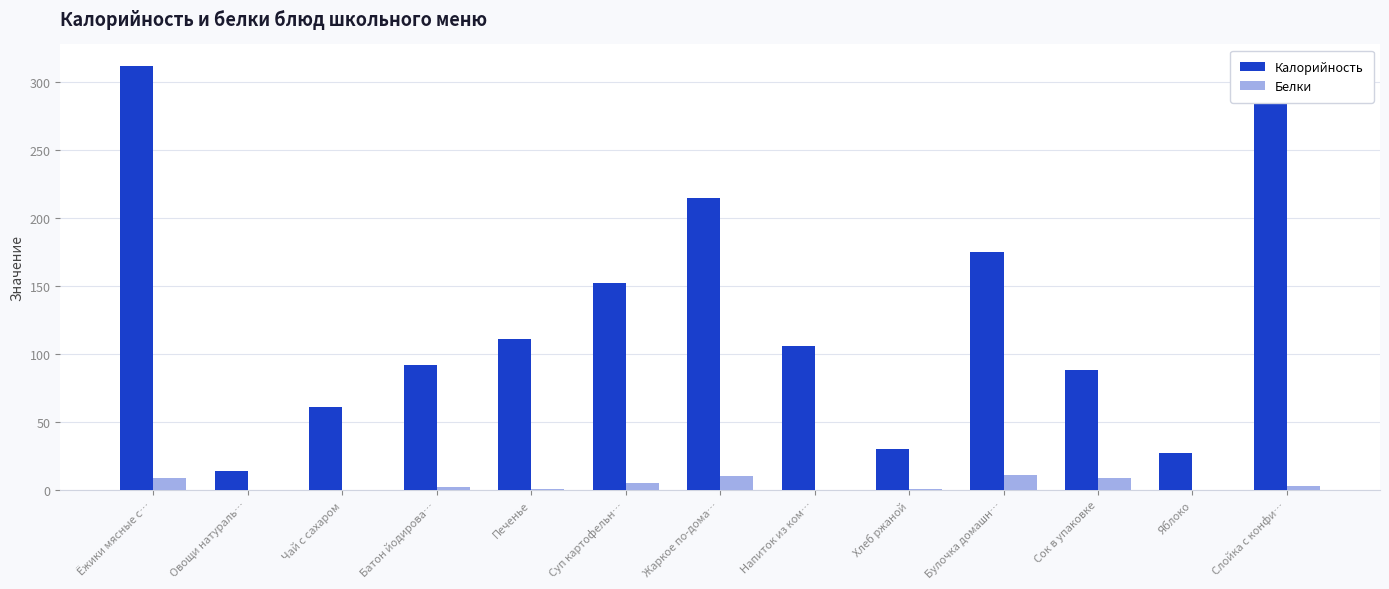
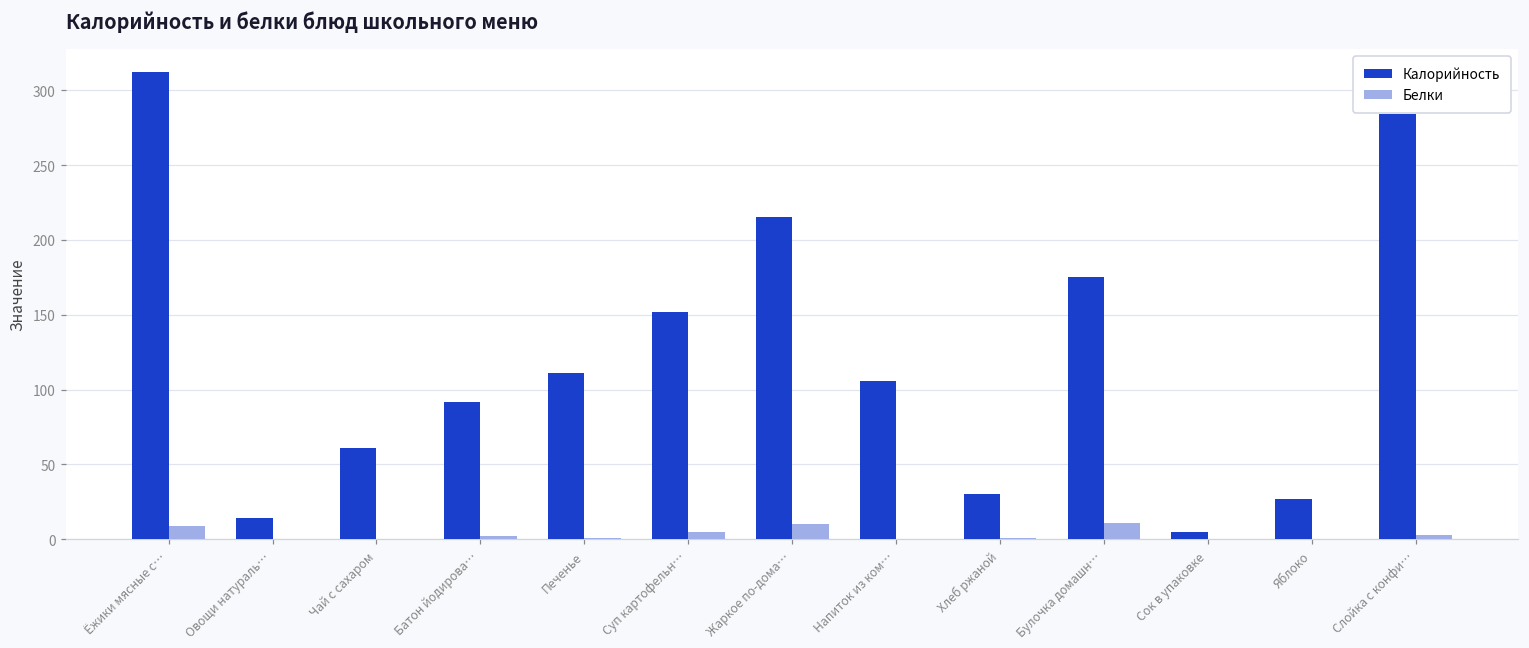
Калорийность, Сок в упаковке: 88 -> 5
Белки, Сок в упаковке: 9 -> 0
